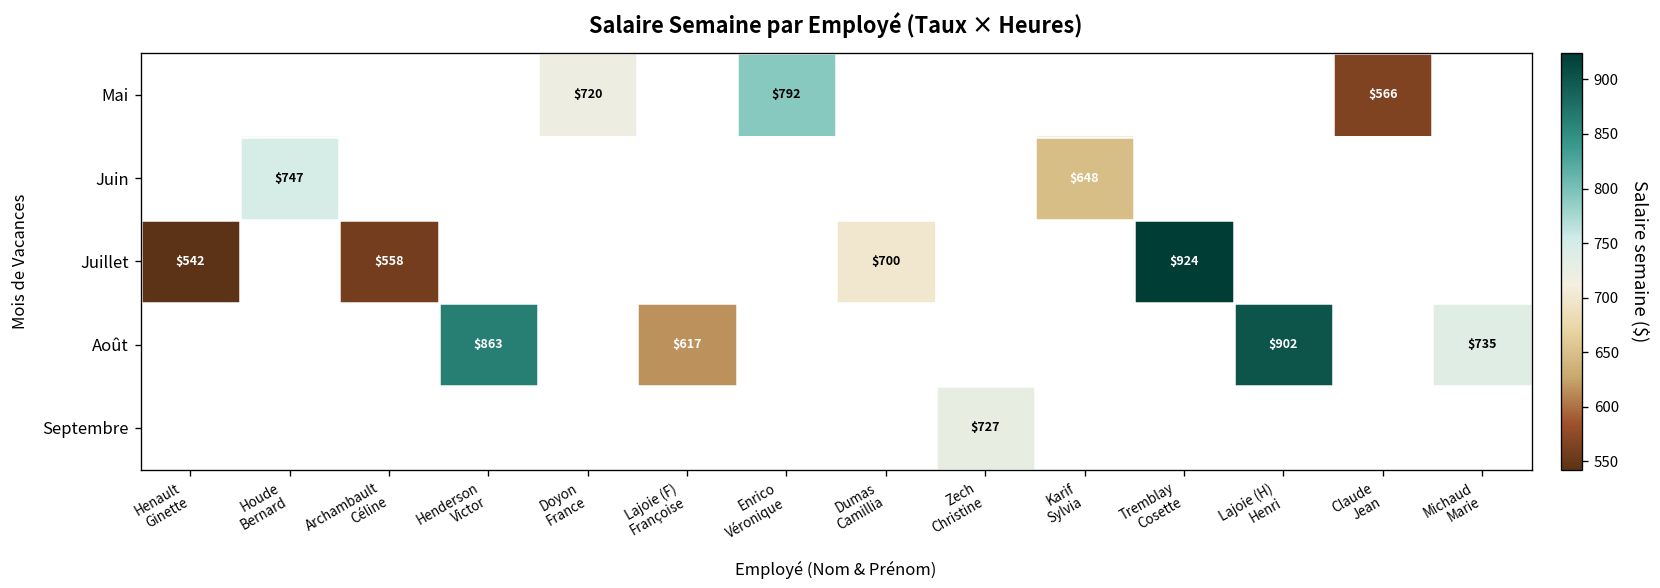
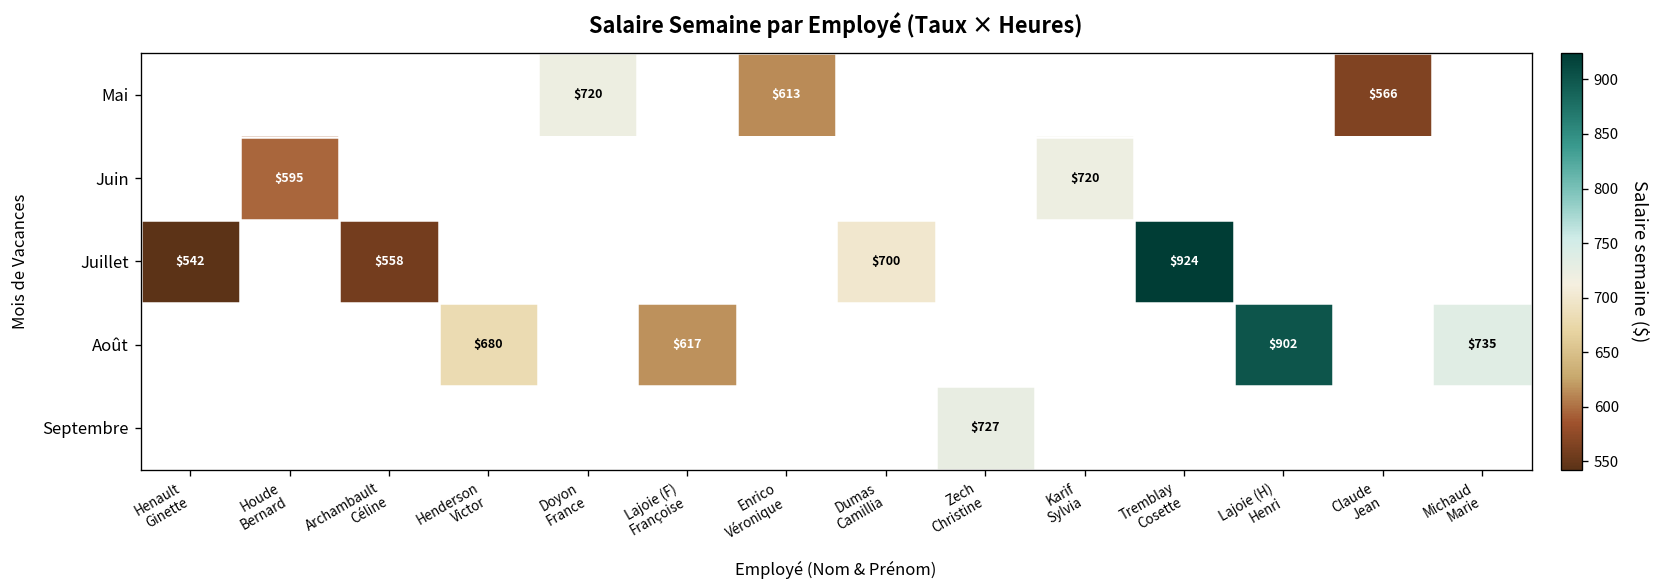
Mai, Enrico Véronique: $792 -> $613
Juin, Houde Bernard: $747 -> $595
Juin, Karif Sylvia: $648 -> $720
Août, Henderson Victor: $863 -> $680
